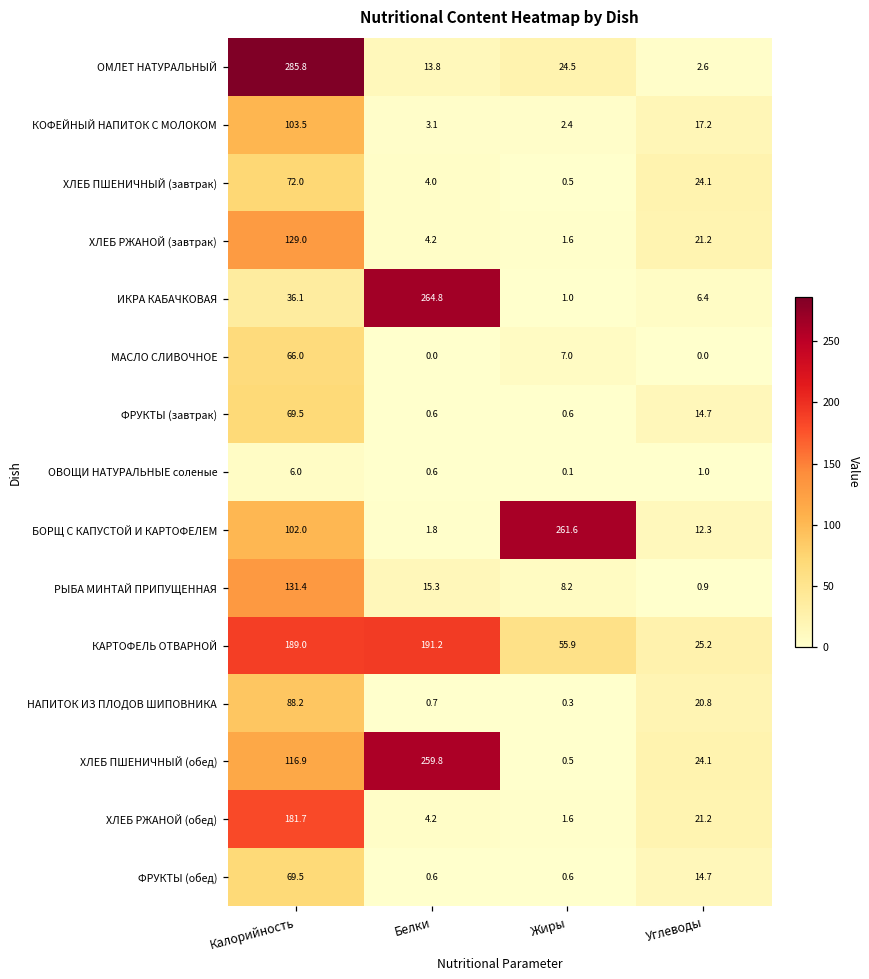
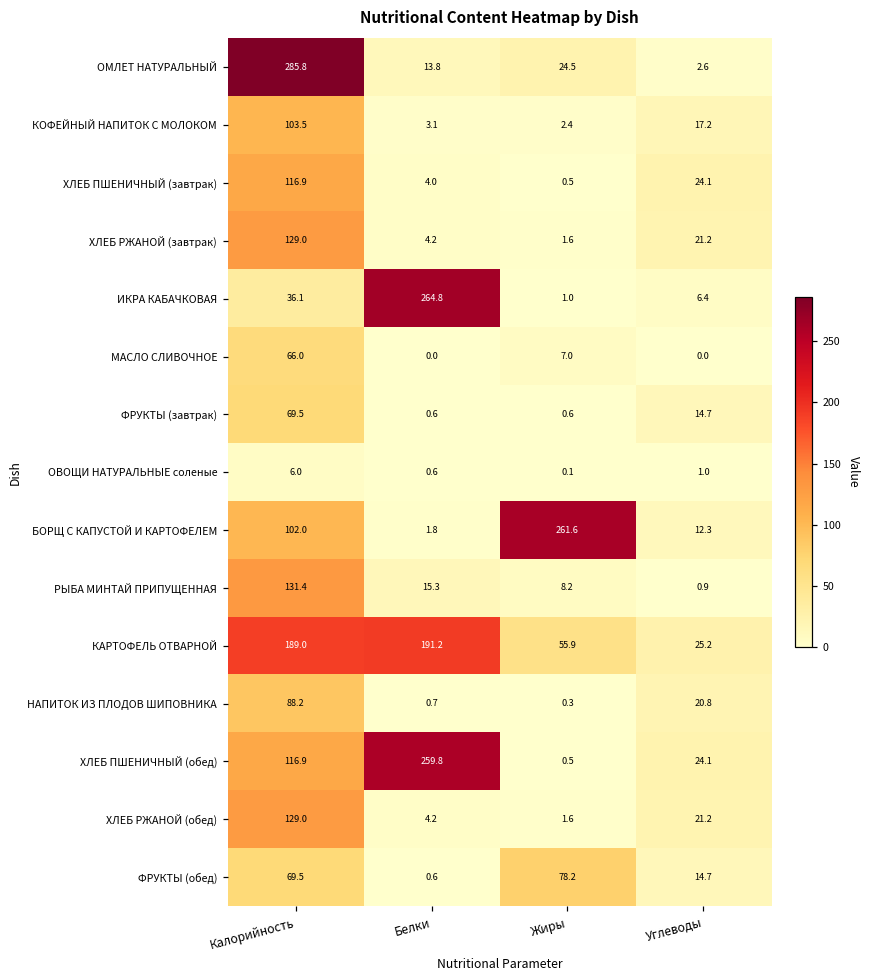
ХЛЕБ ПШЕНИЧНЫЙ (завтрак), Калорийность: 72.0 -> 116.9
ХЛЕБ РЖАНОЙ (обед), Калорийность: 181.7 -> 129.0
ФРУКТЫ (обед), Жиры: 0.6 -> 78.2
